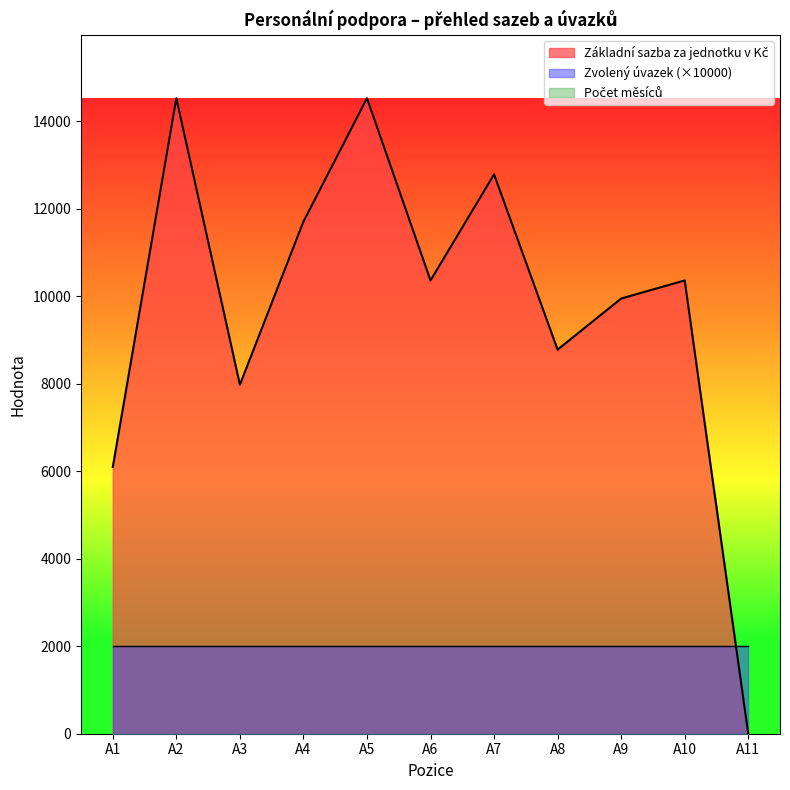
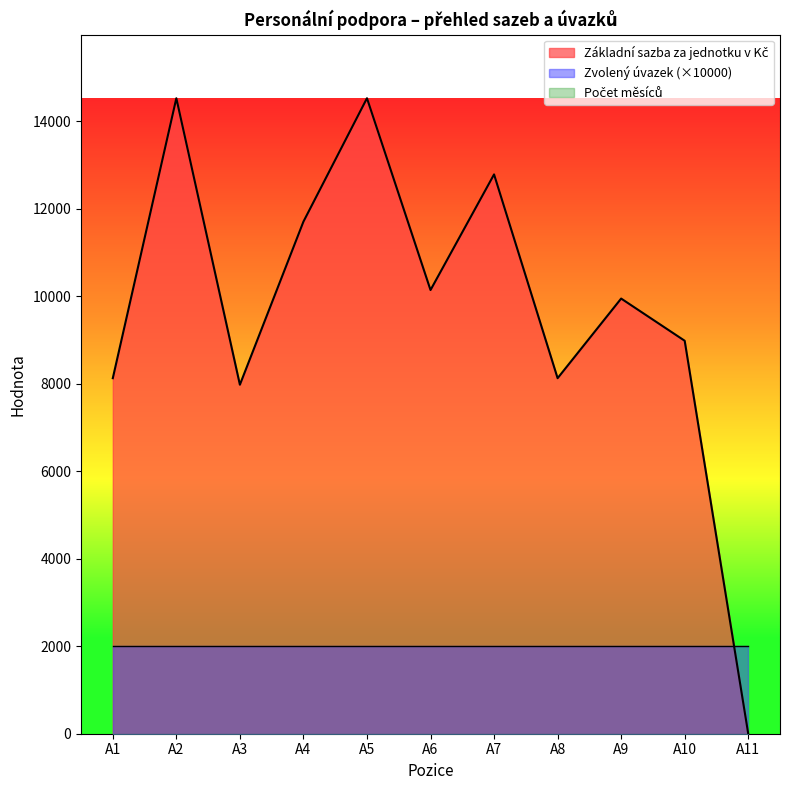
Základní sazba za jednotku v Kč, A1: 6100 -> 8100
Základní sazba za jednotku v Kč, A6: 10400 -> 10100
Základní sazba za jednotku v Kč, A8: 8800 -> 8100
Základní sazba za jednotku v Kč, A10: 10400 -> 9000
